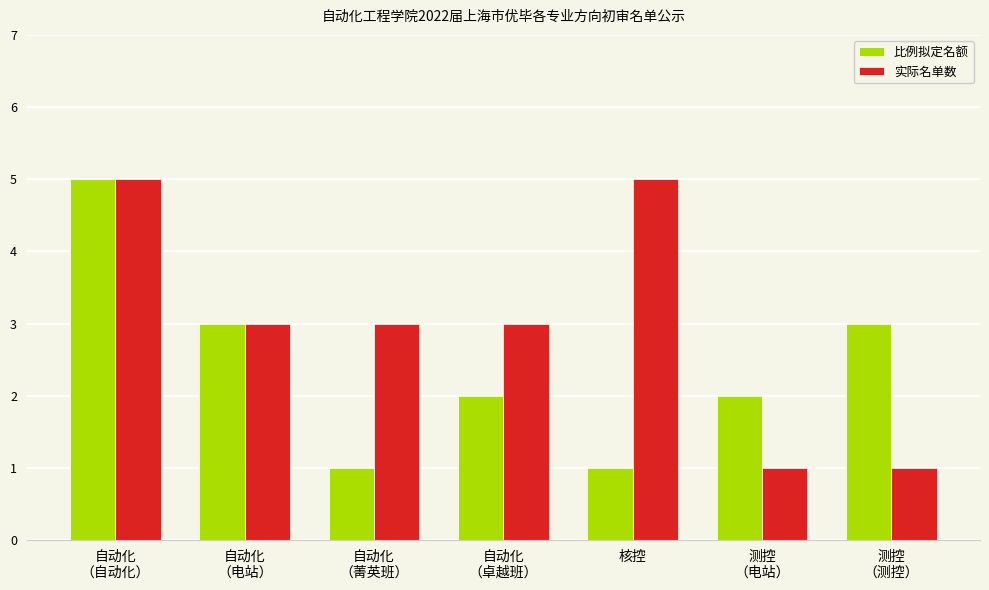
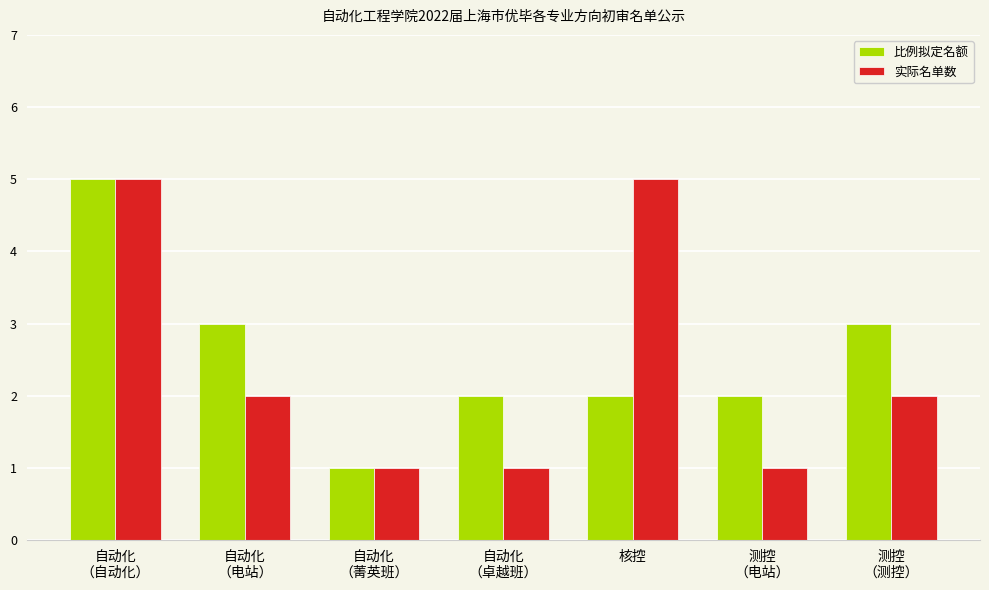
实际名单数, 自动化 （电站）: 3 -> 2
实际名单数, 自动化 （菁英班）: 3 -> 1
实际名单数, 自动化 （卓越班）: 3 -> 1
比例拟定名额, 核控: 1 -> 2
实际名单数, 测控 （测控）: 1 -> 2
